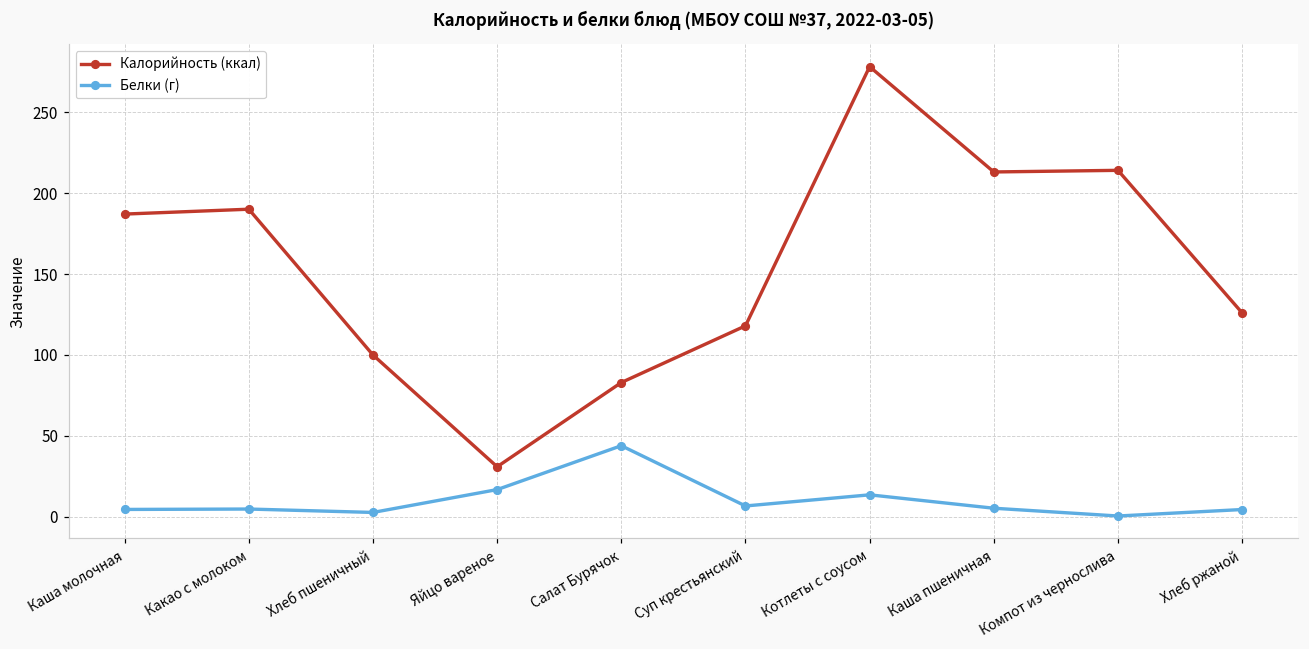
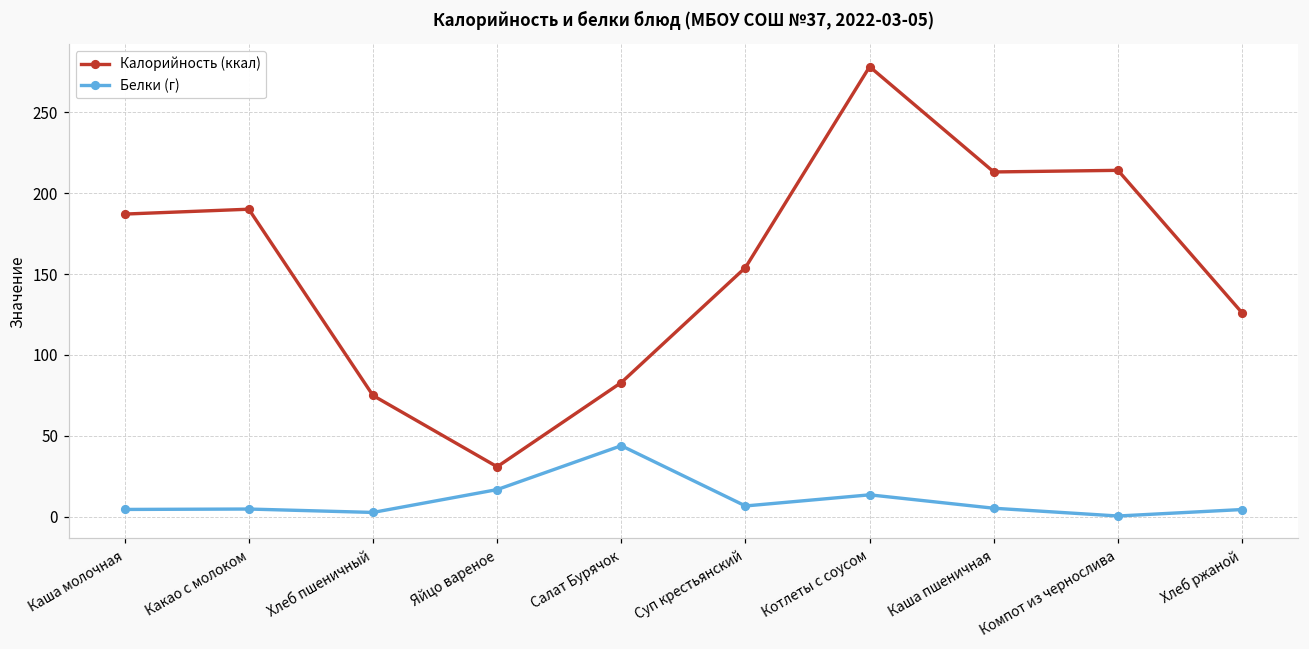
Калорийность (ккал), Хлеб пшеничный: 100 -> 75
Калорийность (ккал), Суп крестьянский: 118 -> 154
